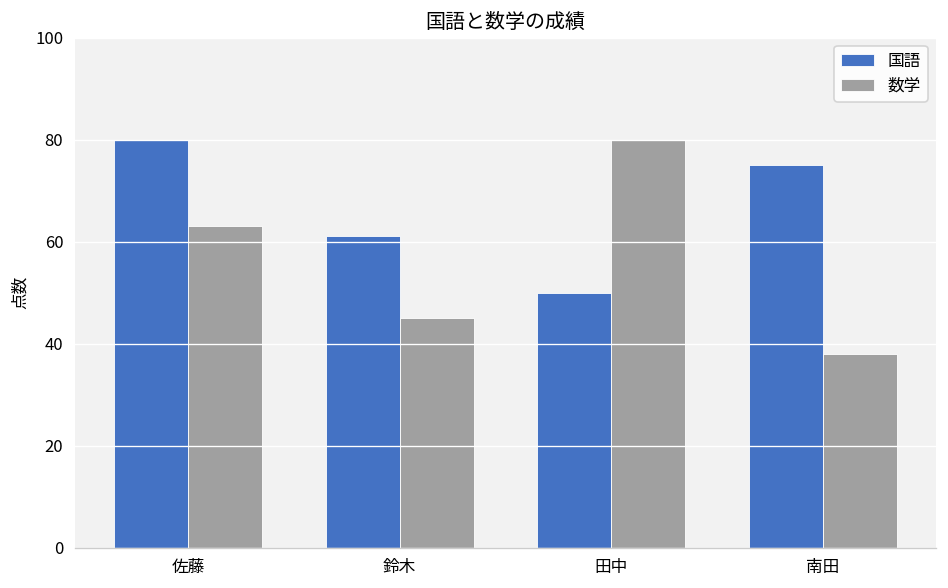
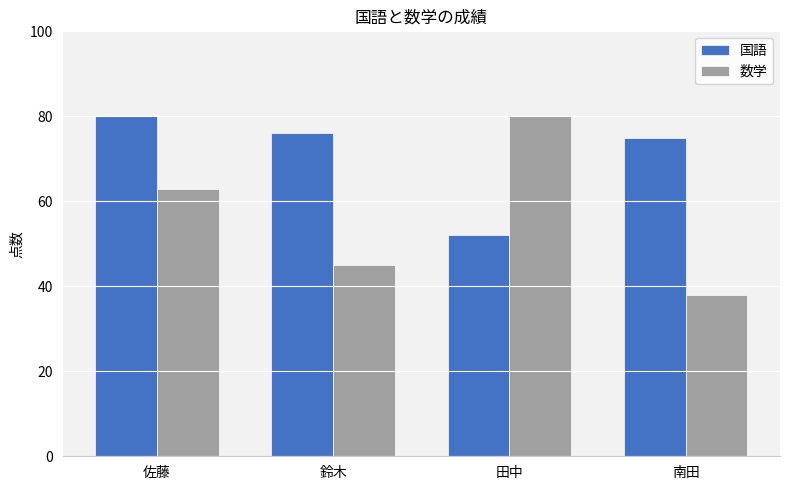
国語, 鈴木: 61 -> 76
国語, 田中: 50 -> 52
